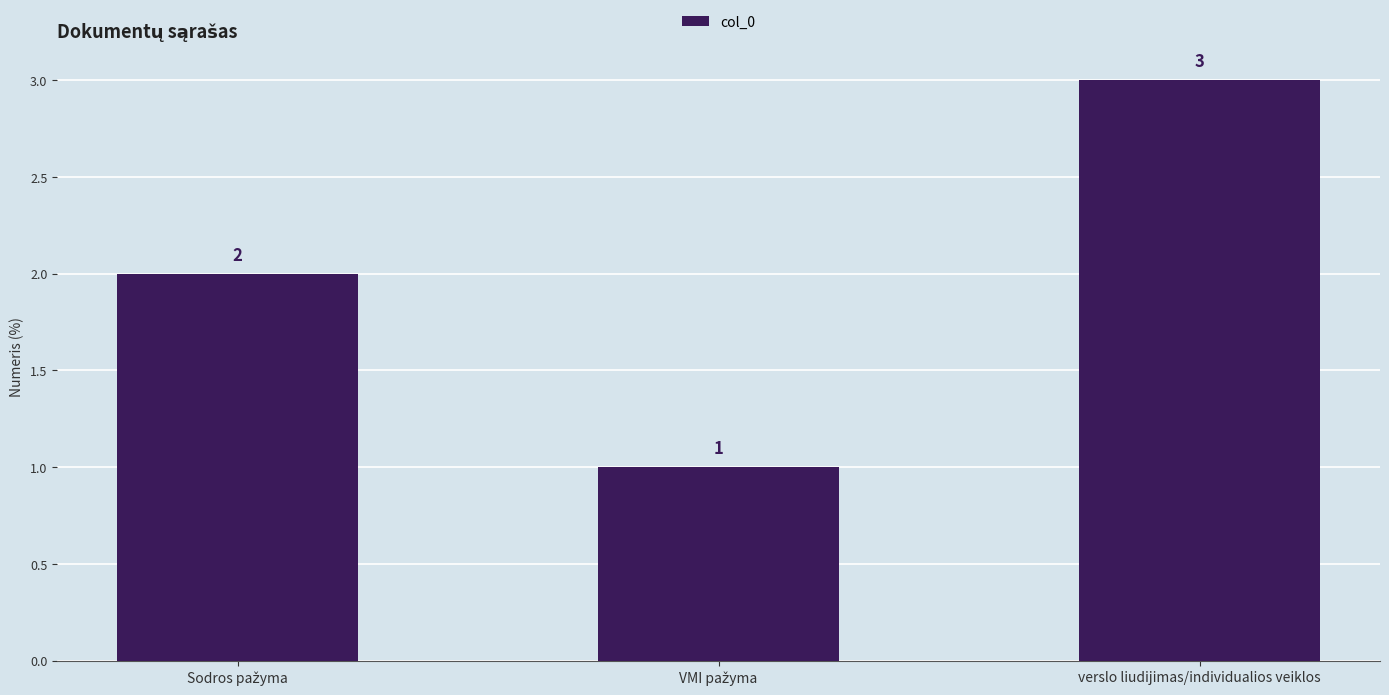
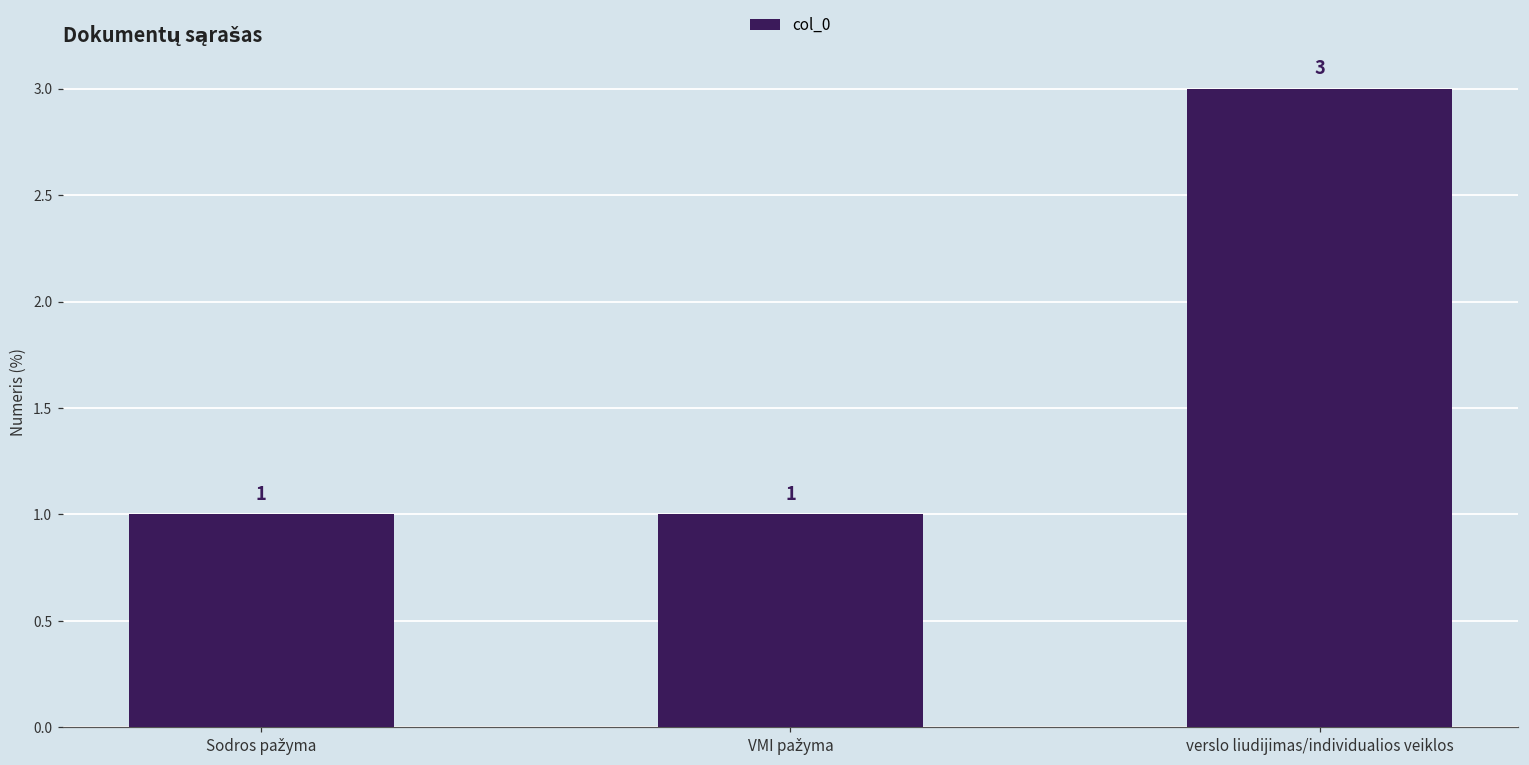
Sodros pažyma: 2 -> 1
